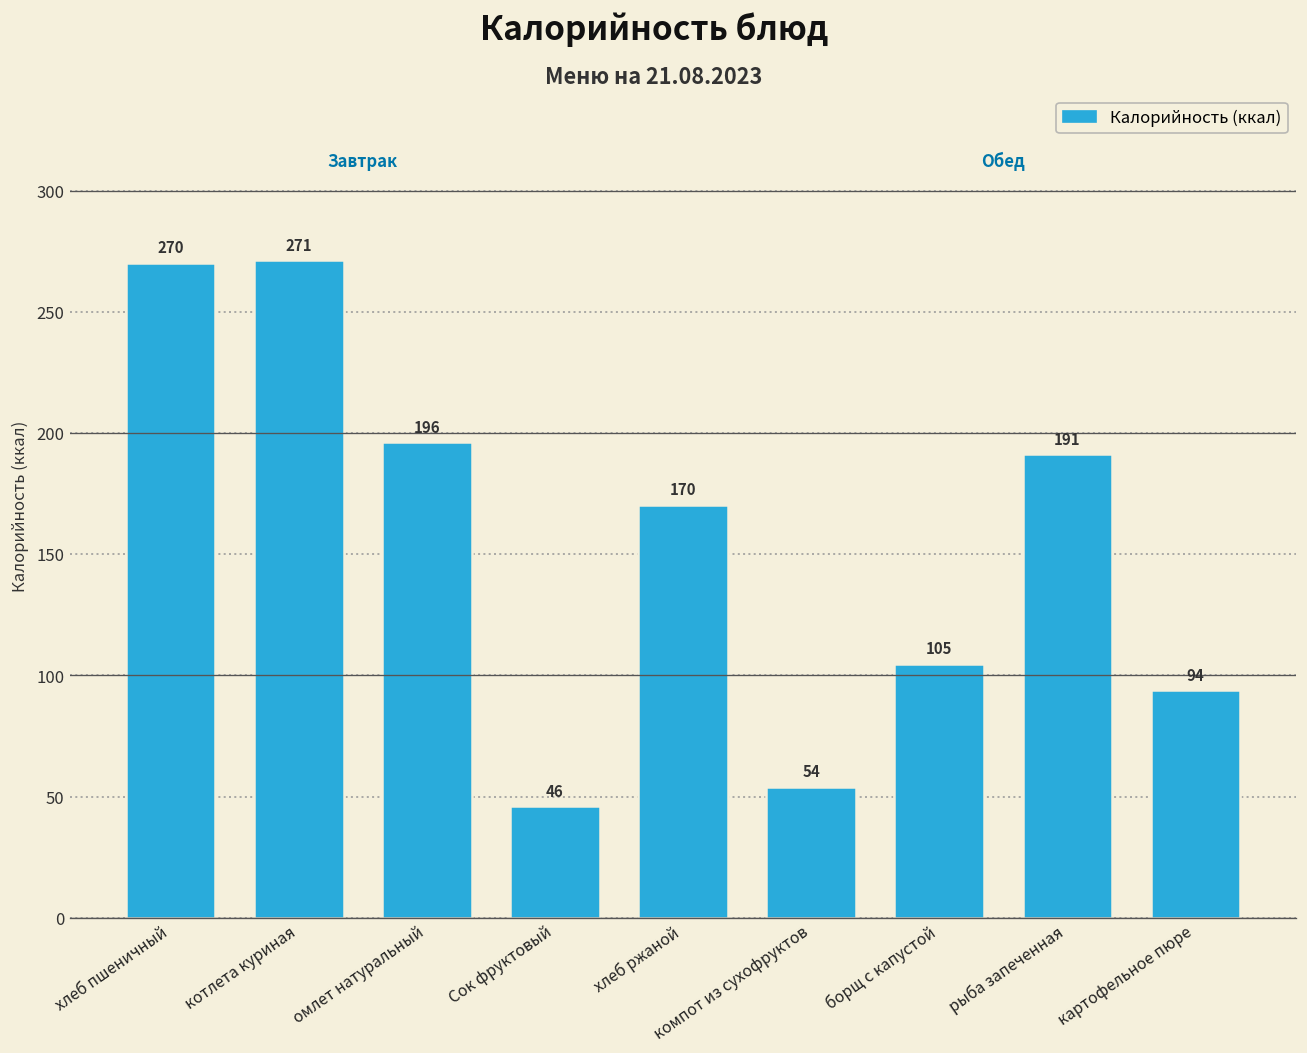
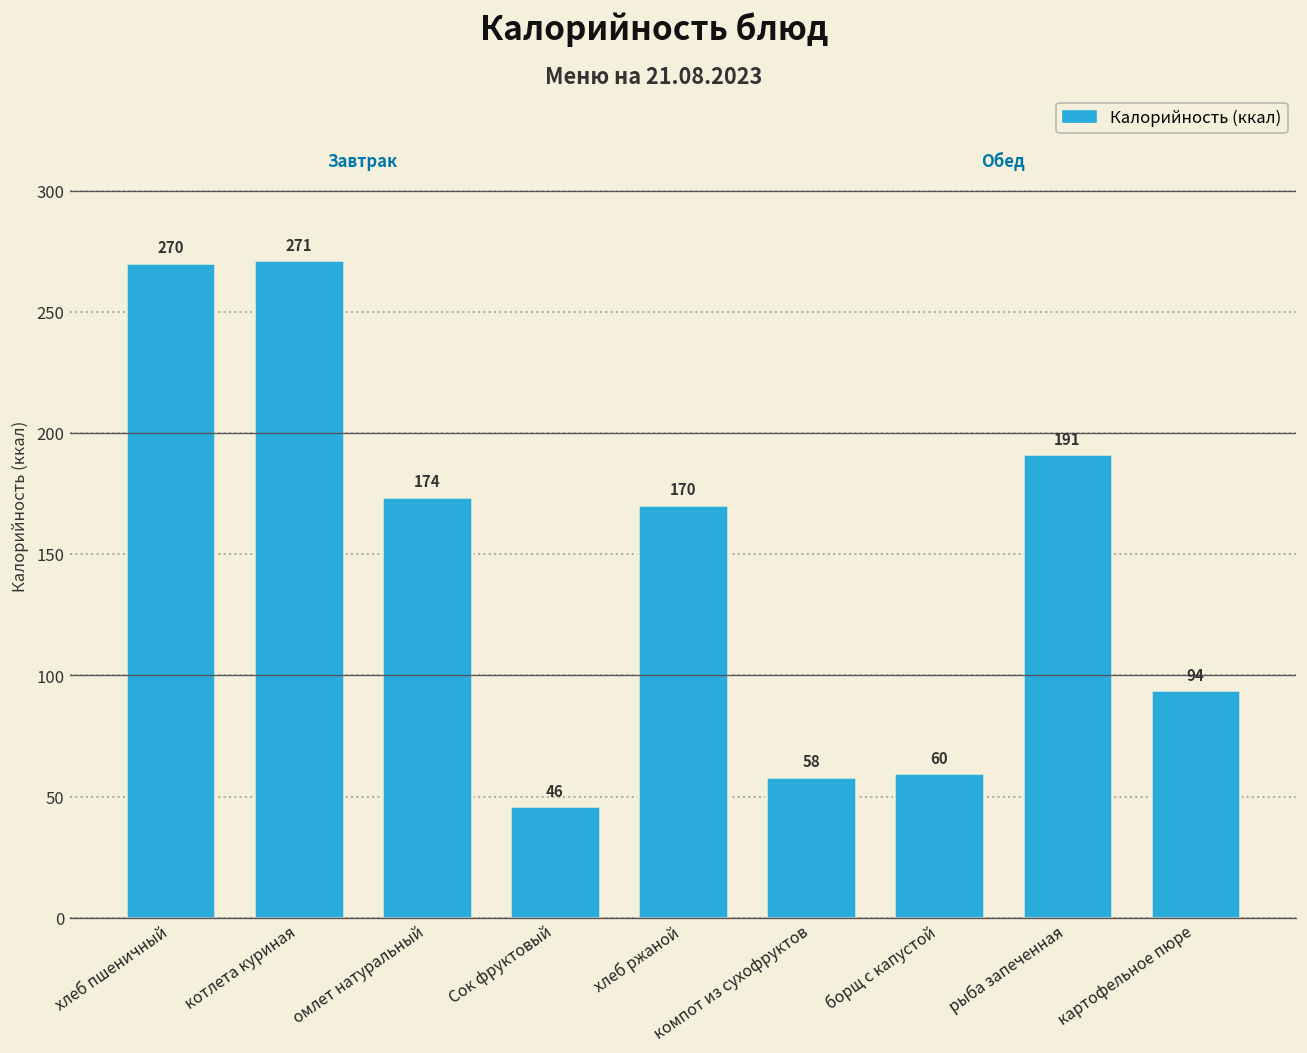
омлет натуральный: 196 -> 174
компот из сухофруктов: 54 -> 58
борщ с капустой: 105 -> 60
